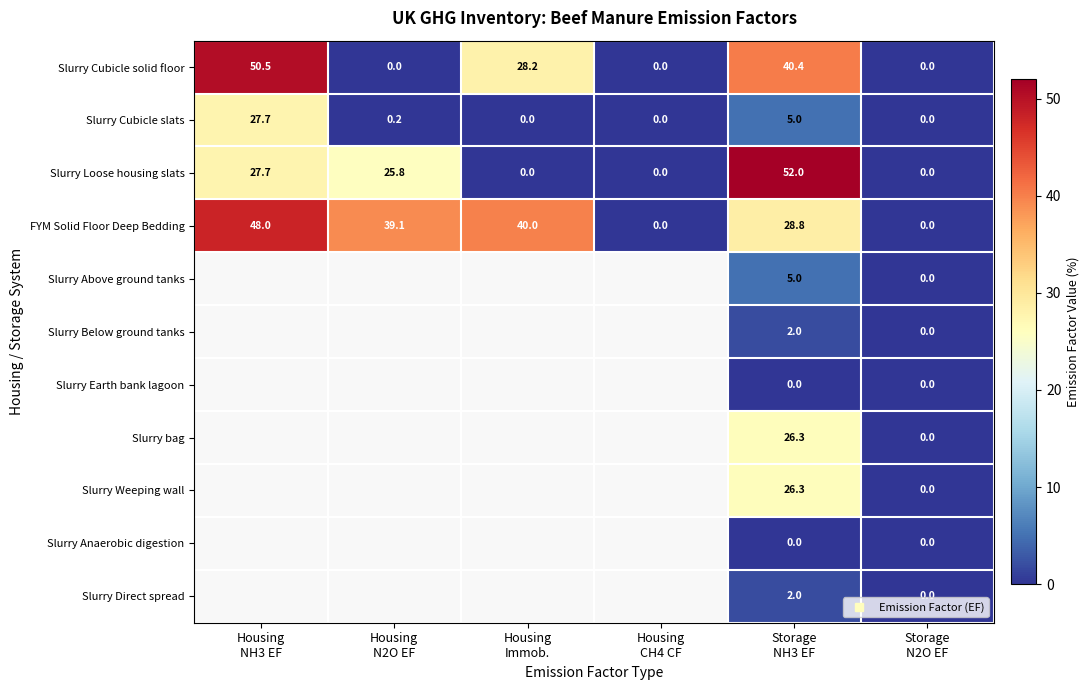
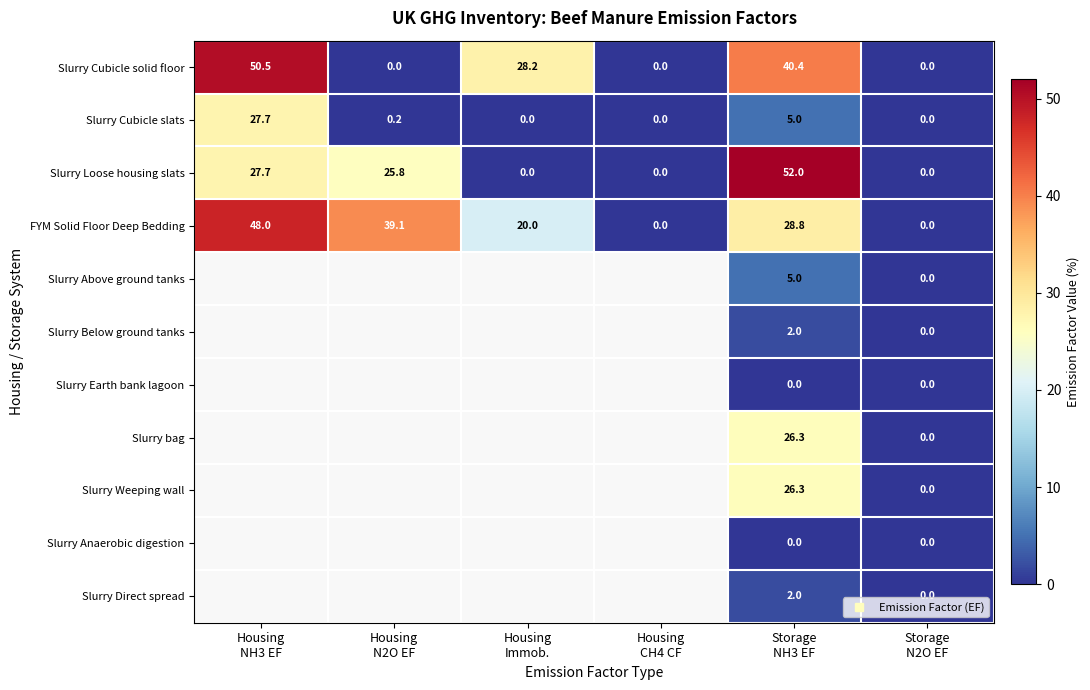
FYM Solid Floor Deep Bedding, Housing Immob.: 40.0 -> 20.0
